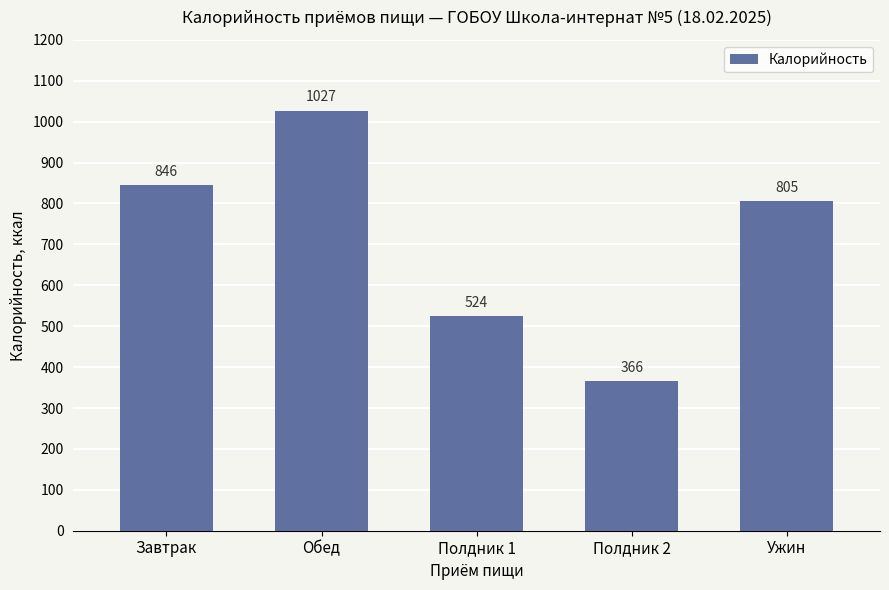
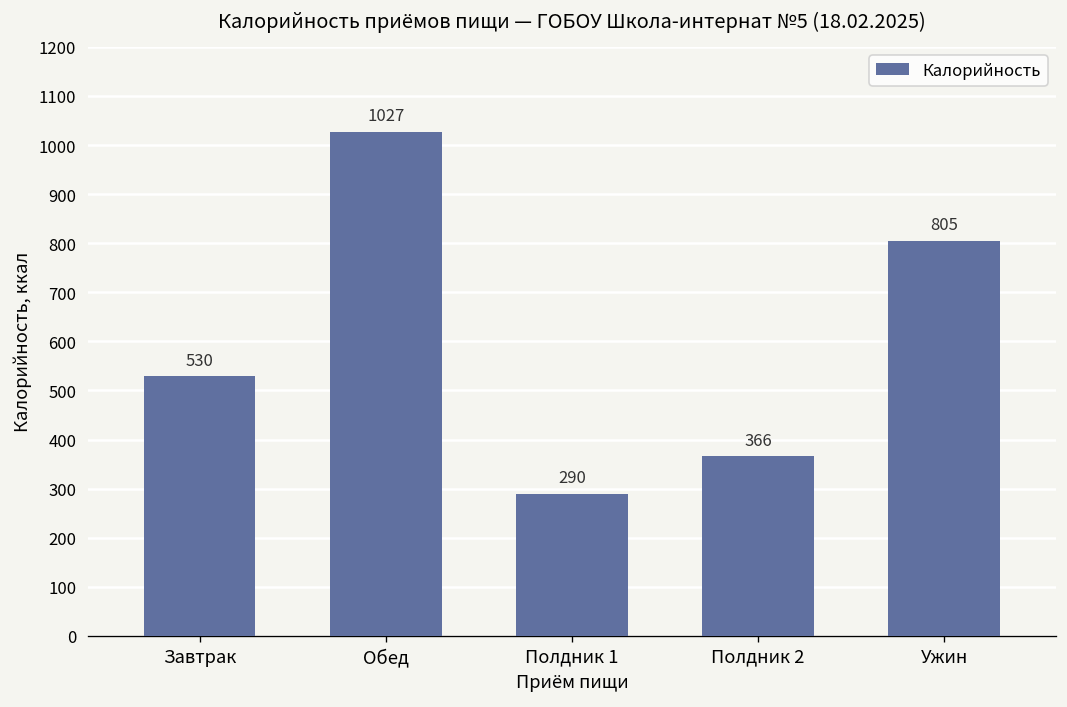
Завтрак: 846 -> 530
Полдник 1: 524 -> 290
